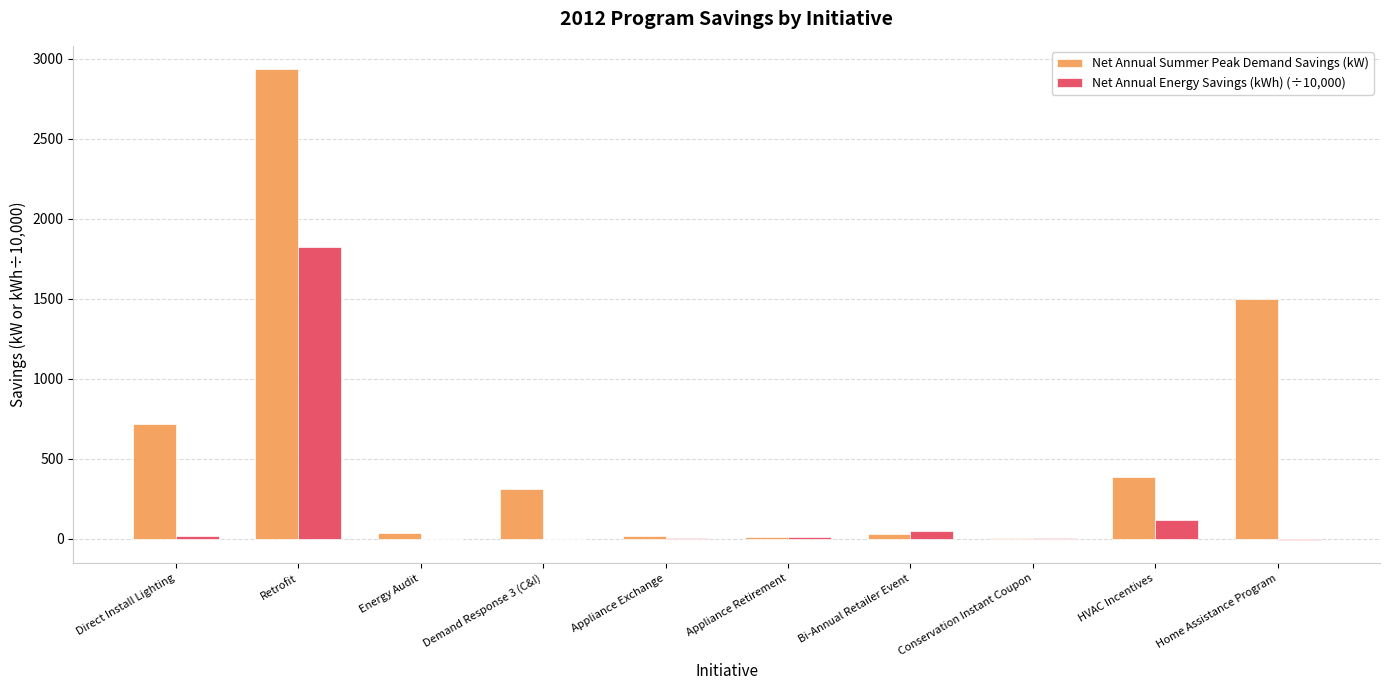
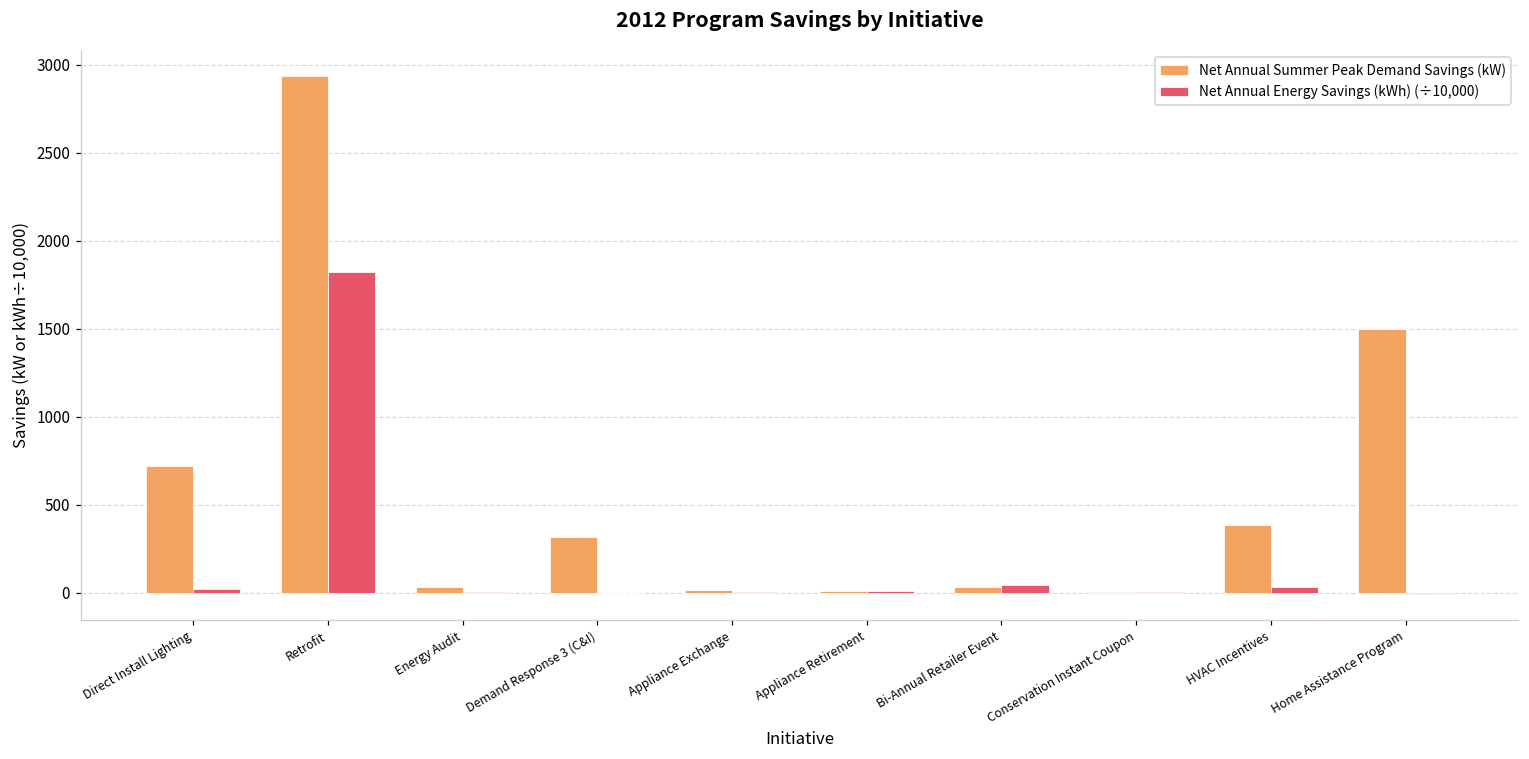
Net Annual Energy Savings (kWh) (÷10,000), HVAC Incentives: 120 -> 30
